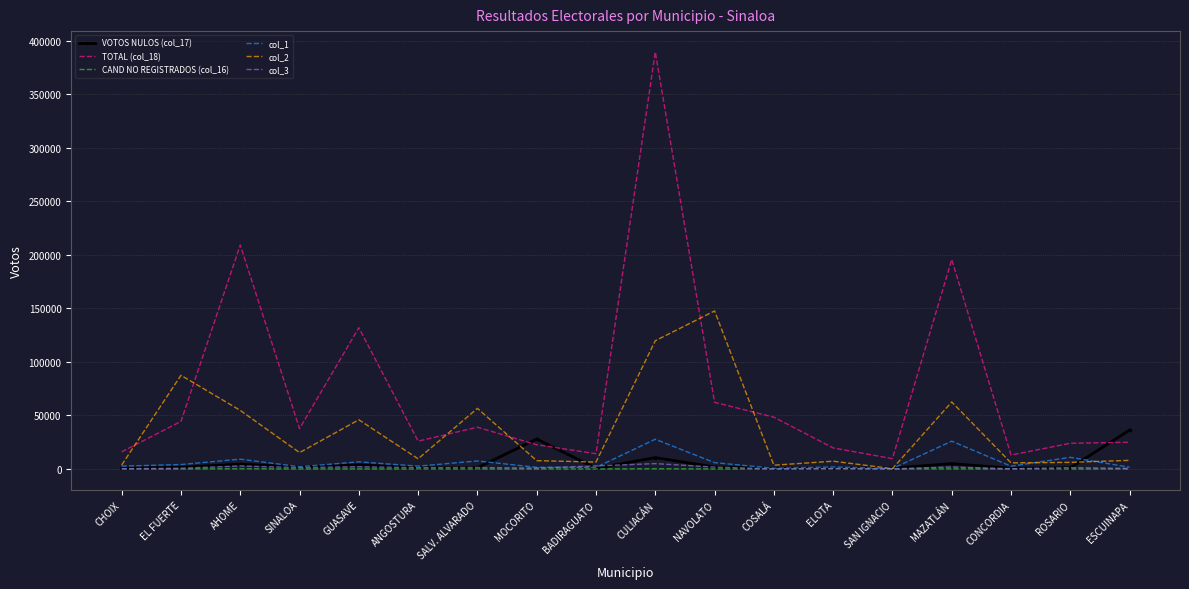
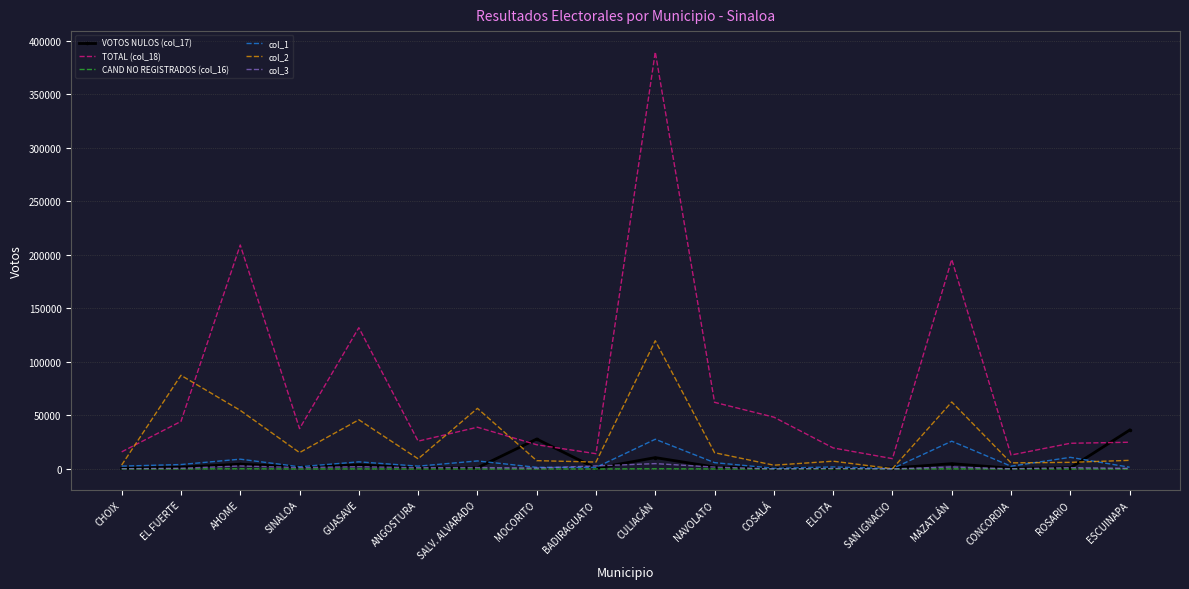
col_2, NAVOLATO: 148000 -> 15000
